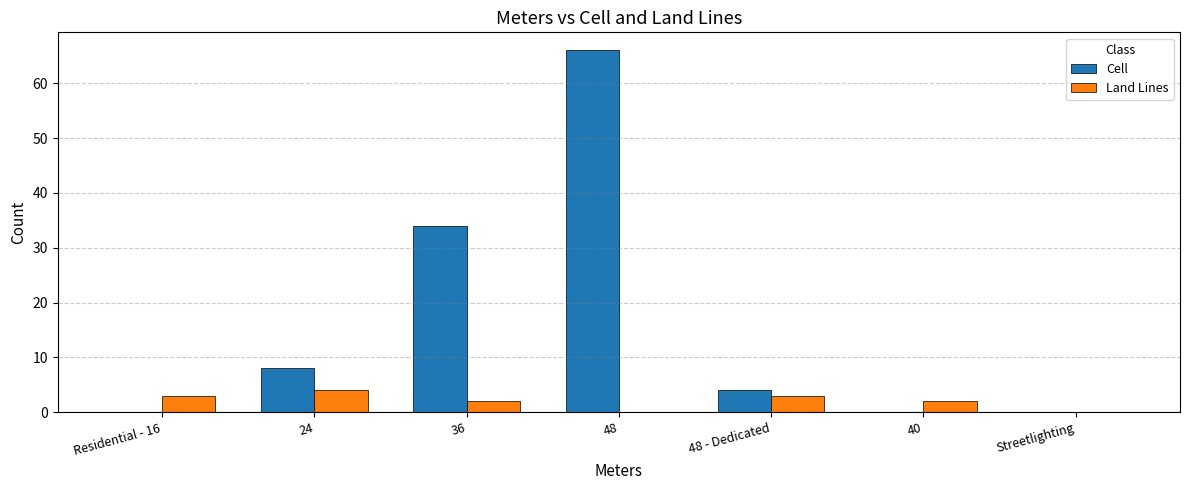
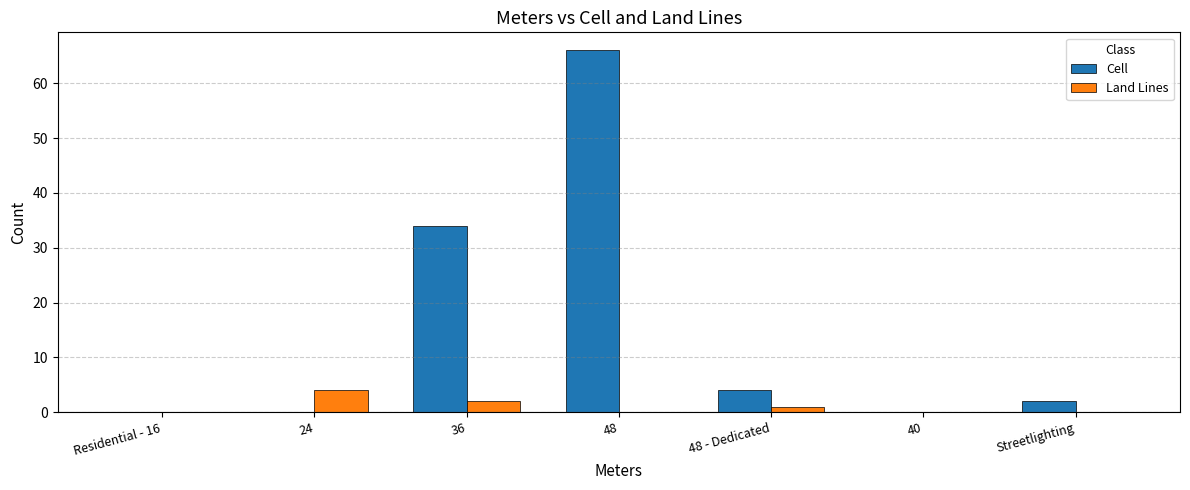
Land Lines, Residential - 16: 3 -> 0
Cell, 24: 8 -> 0
Land Lines, 48 - Dedicated: 3 -> 1
Land Lines, 40: 2 -> 0
Cell, Streetlighting: 0 -> 2
